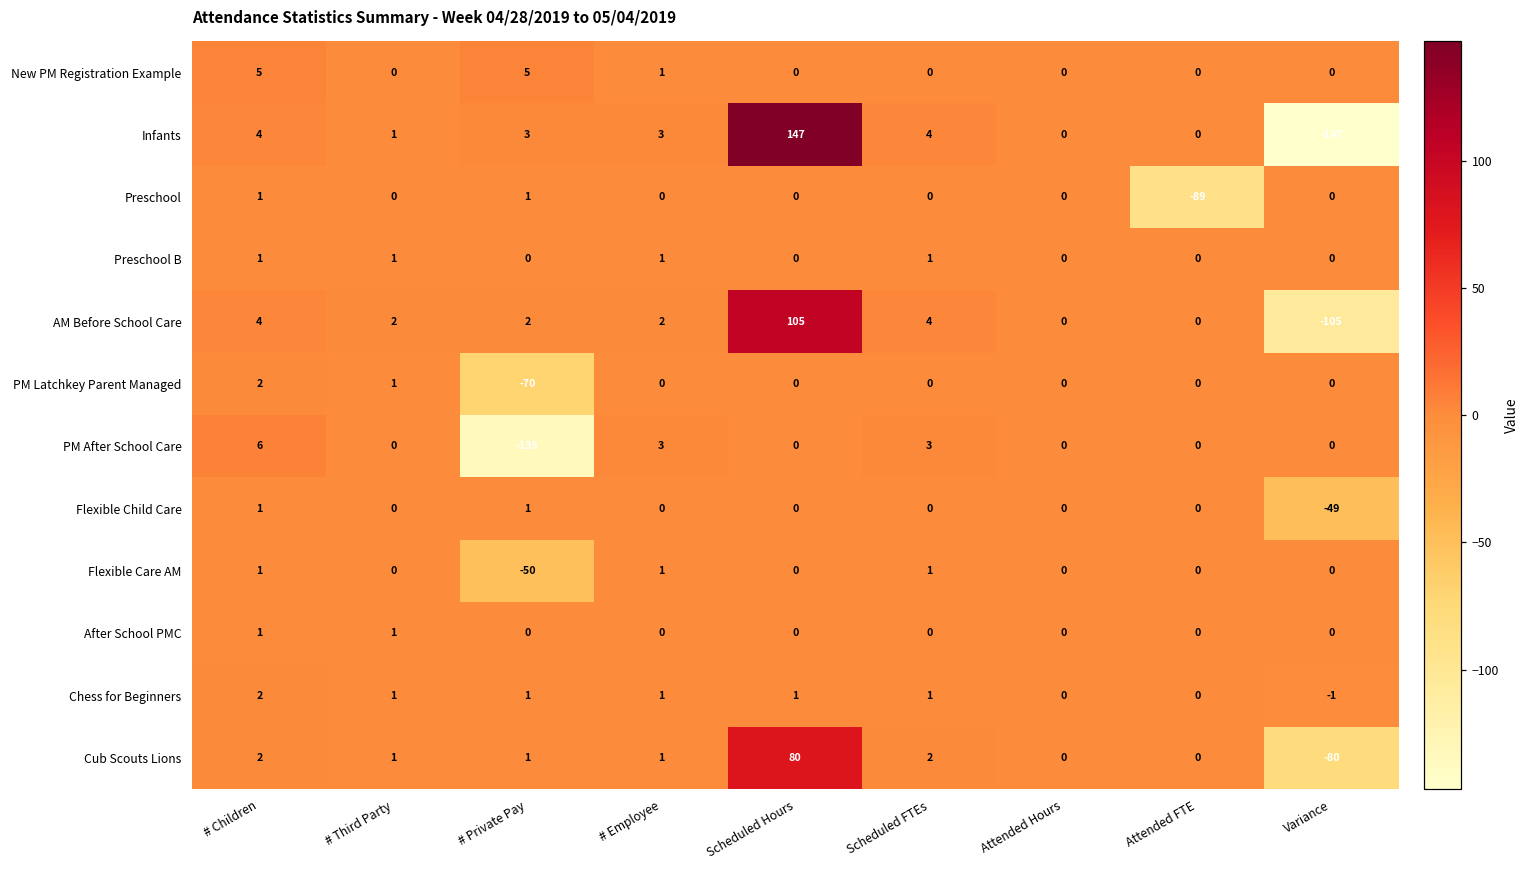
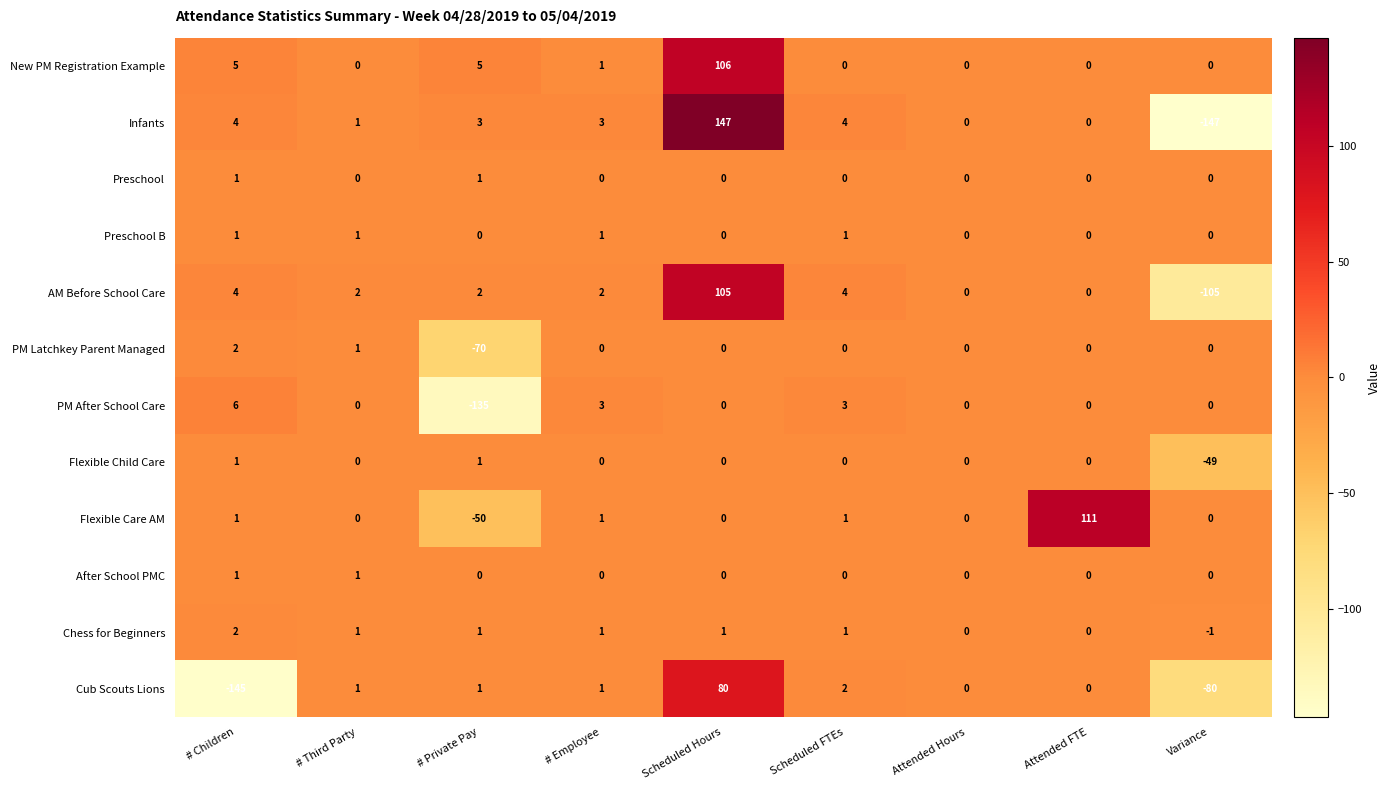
New PM Registration Example, Scheduled Hours: 0 -> 106
Preschool, Attended FTE: -89 -> 0
Flexible Care AM, Attended FTE: 0 -> 111
Cub Scouts Lions, # Children: 2 -> -145
